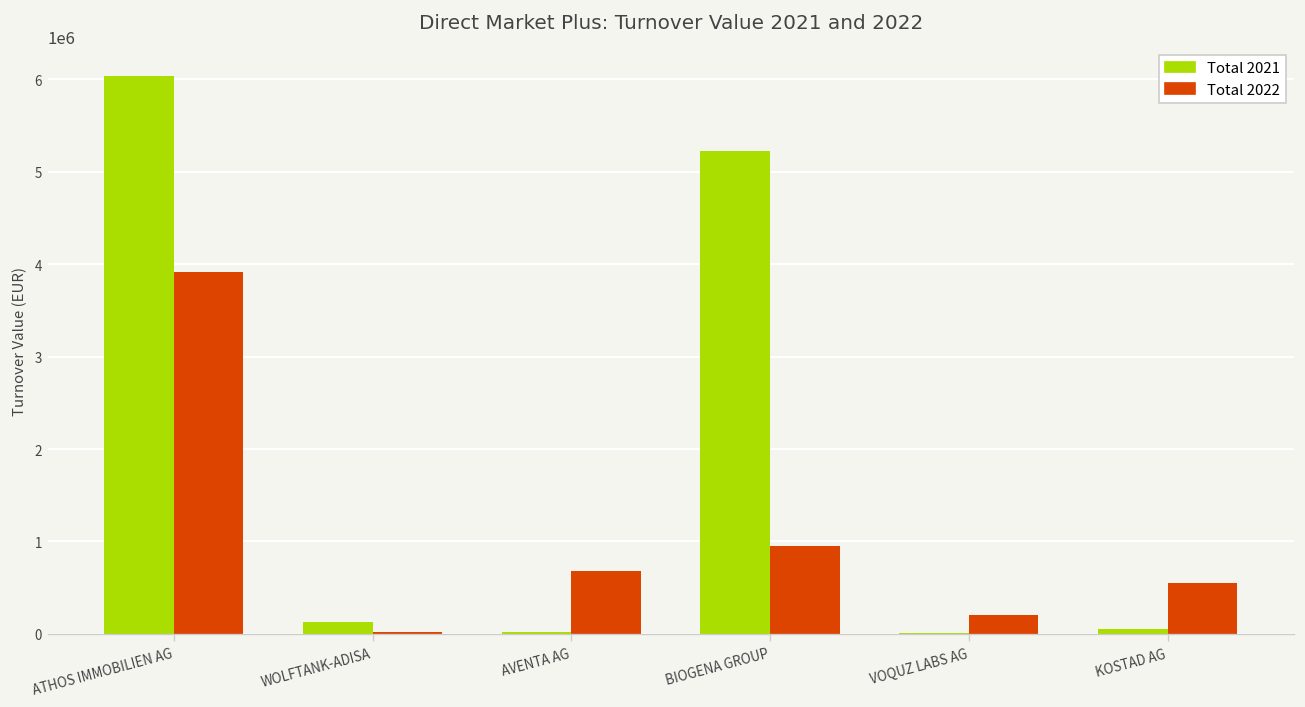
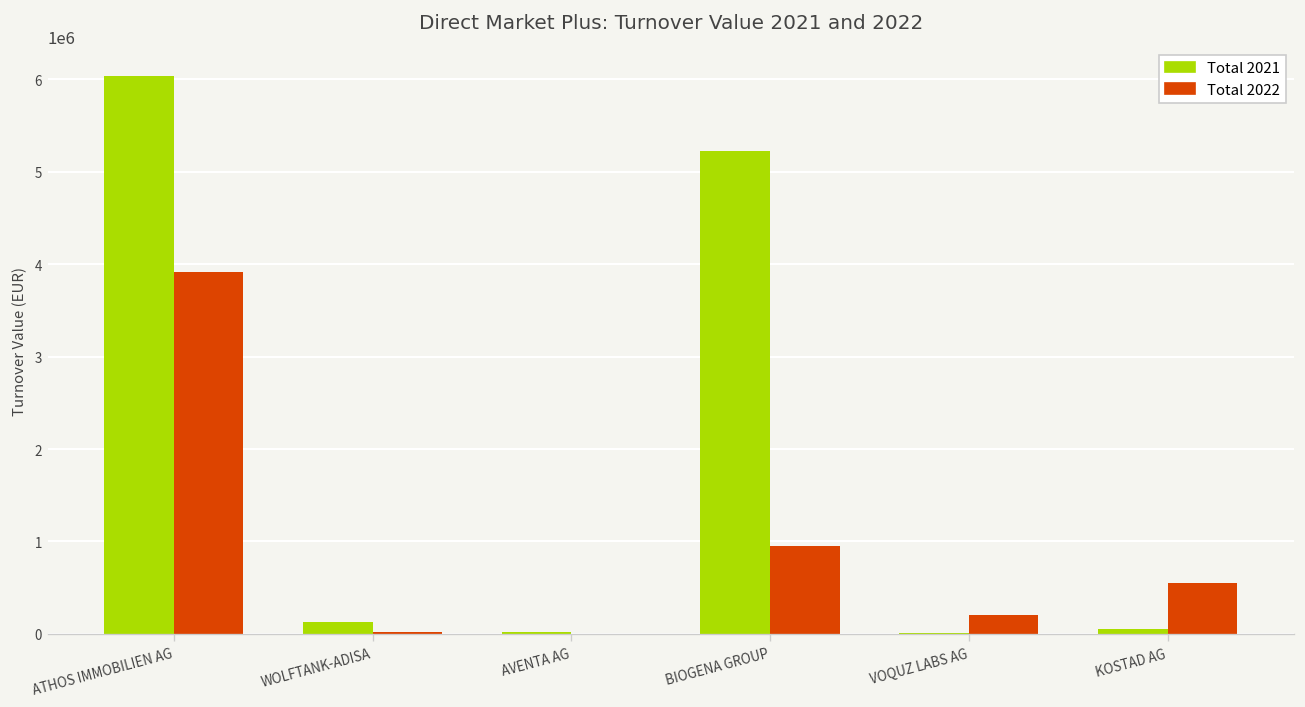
Total 2022, AVENTA AG: 700000 -> 0
